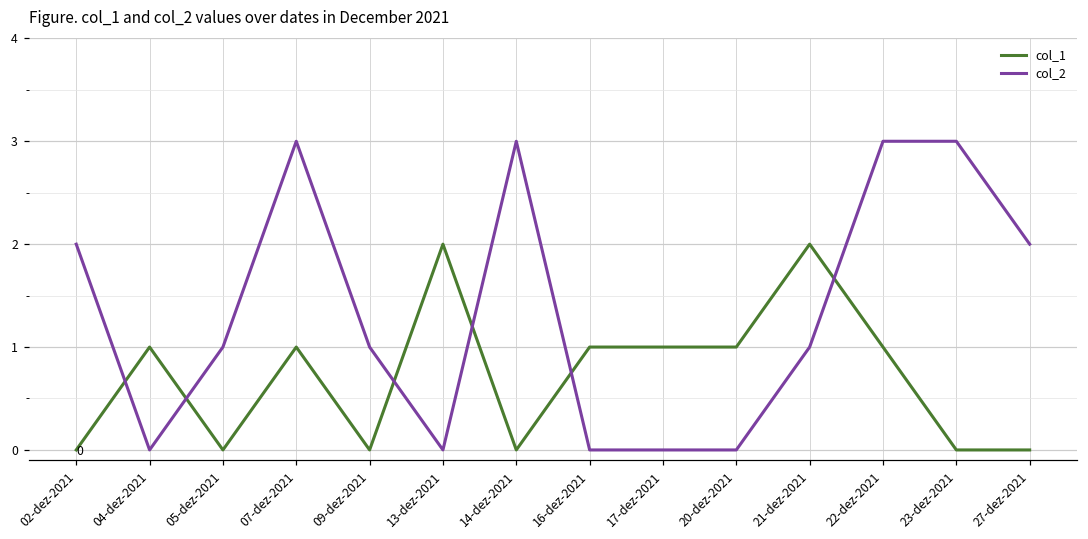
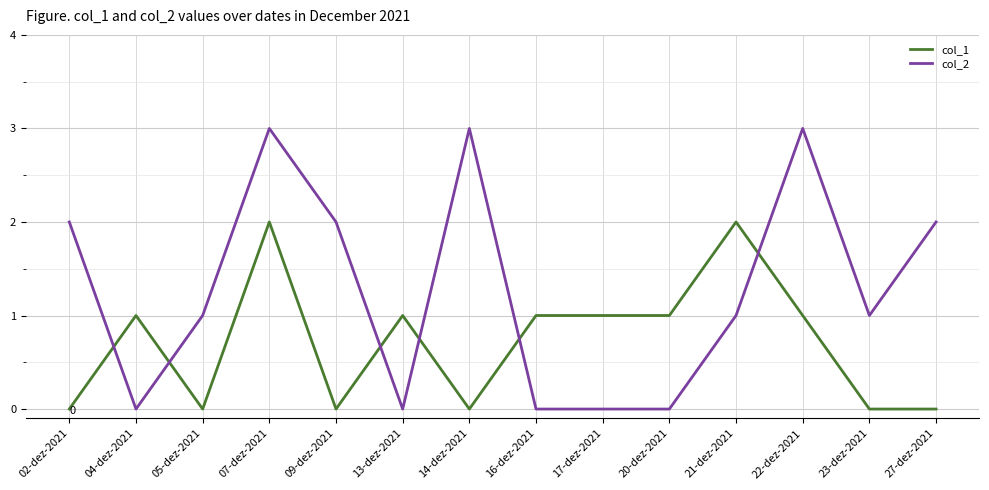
col_1, 07-dez-2021: 1 -> 2
col_2, 09-dez-2021: 1 -> 2
col_1, 13-dez-2021: 2 -> 1
col_2, 23-dez-2021: 3 -> 1
